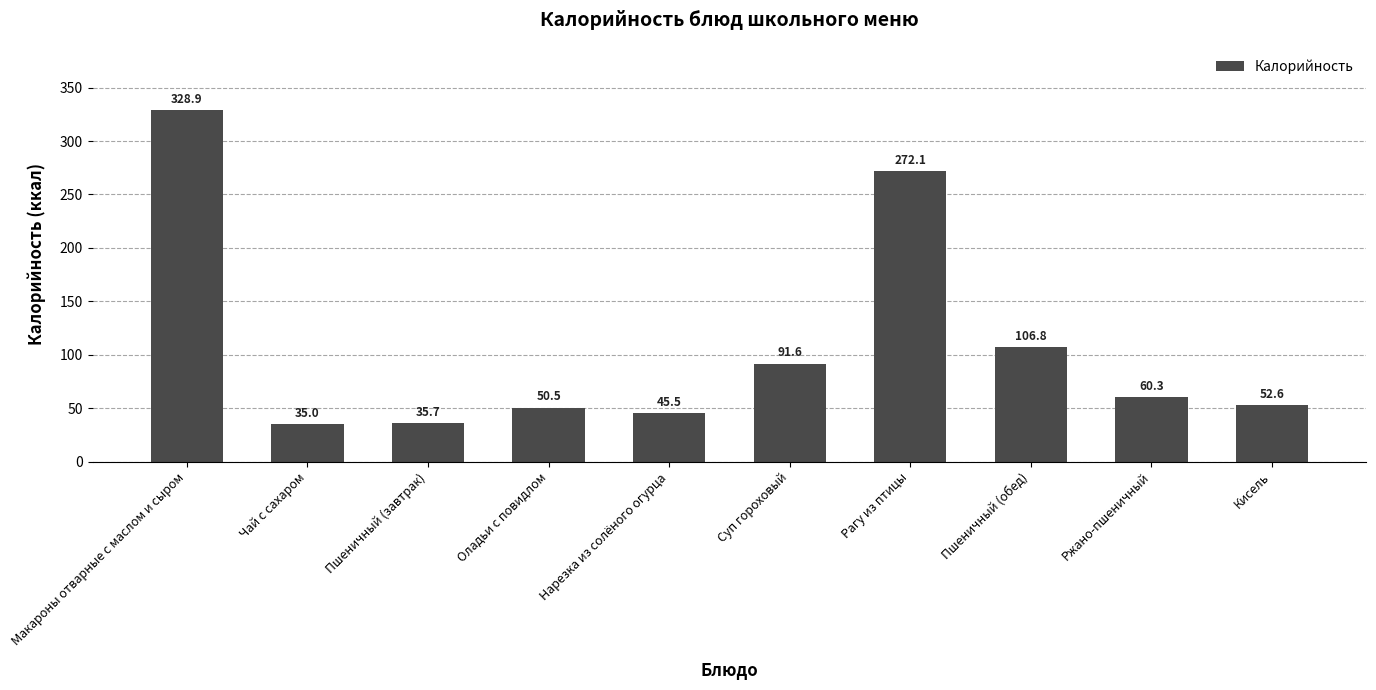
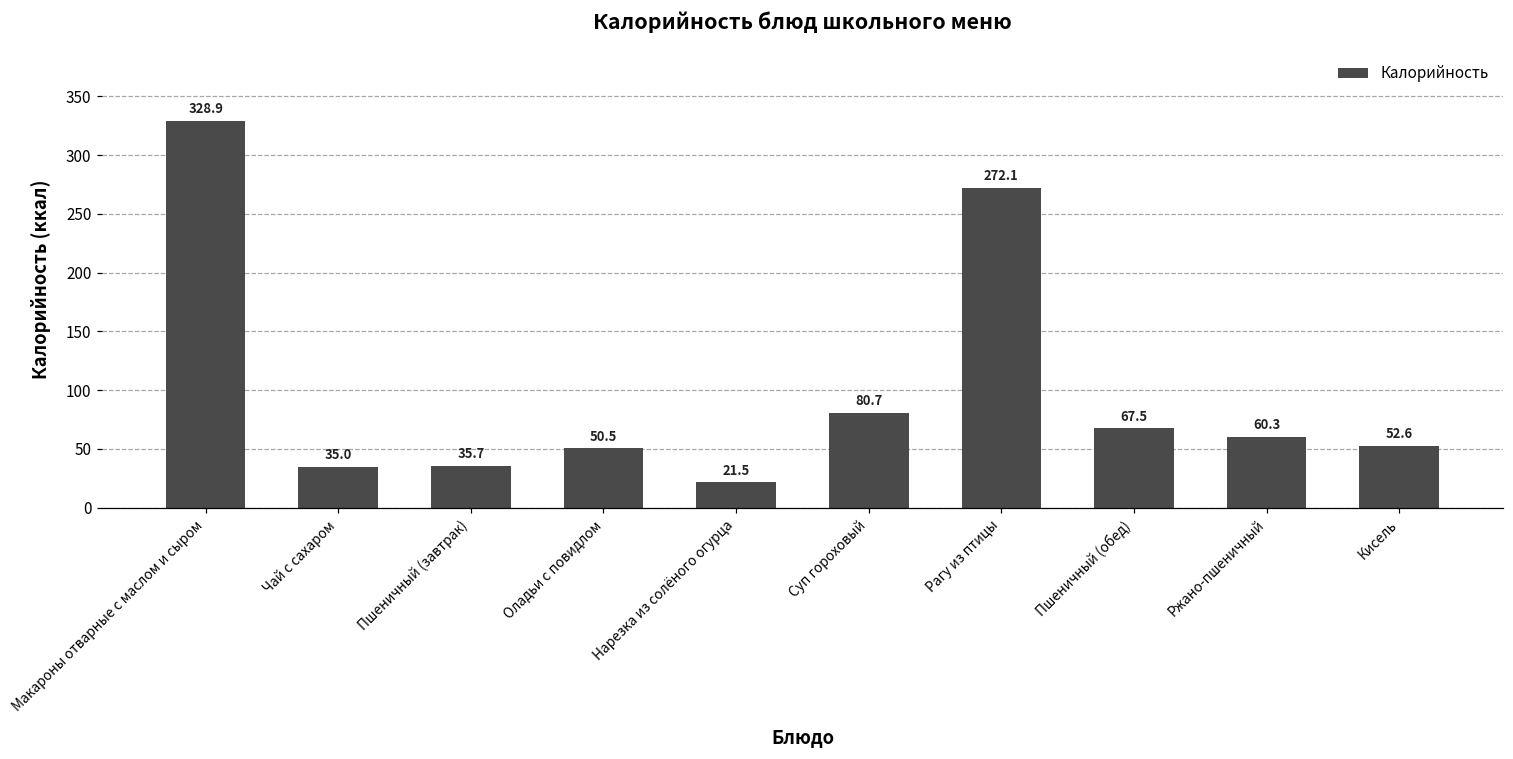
Нарезка из солёного огурца: 45.5 -> 21.5
Суп гороховый: 91.6 -> 80.7
Пшеничный (обед): 106.8 -> 67.5
